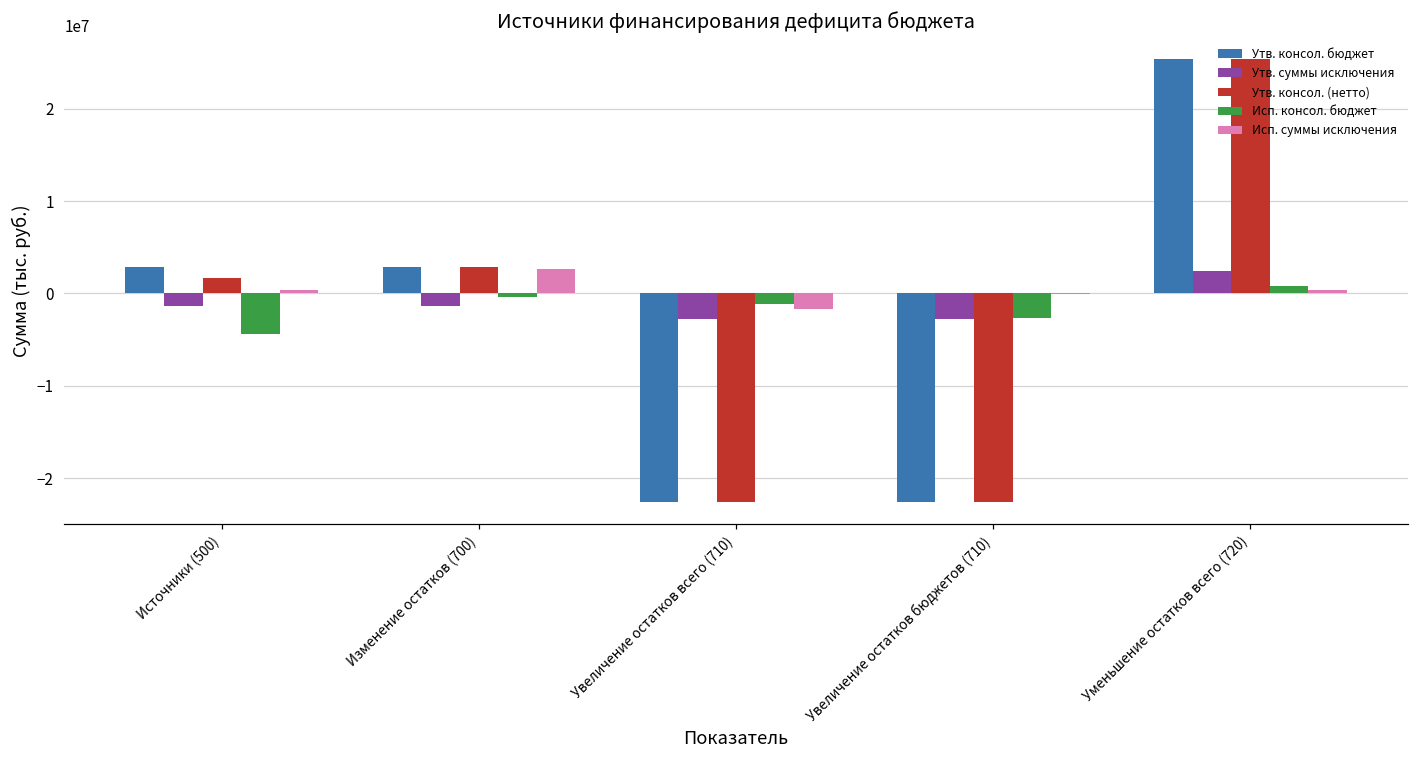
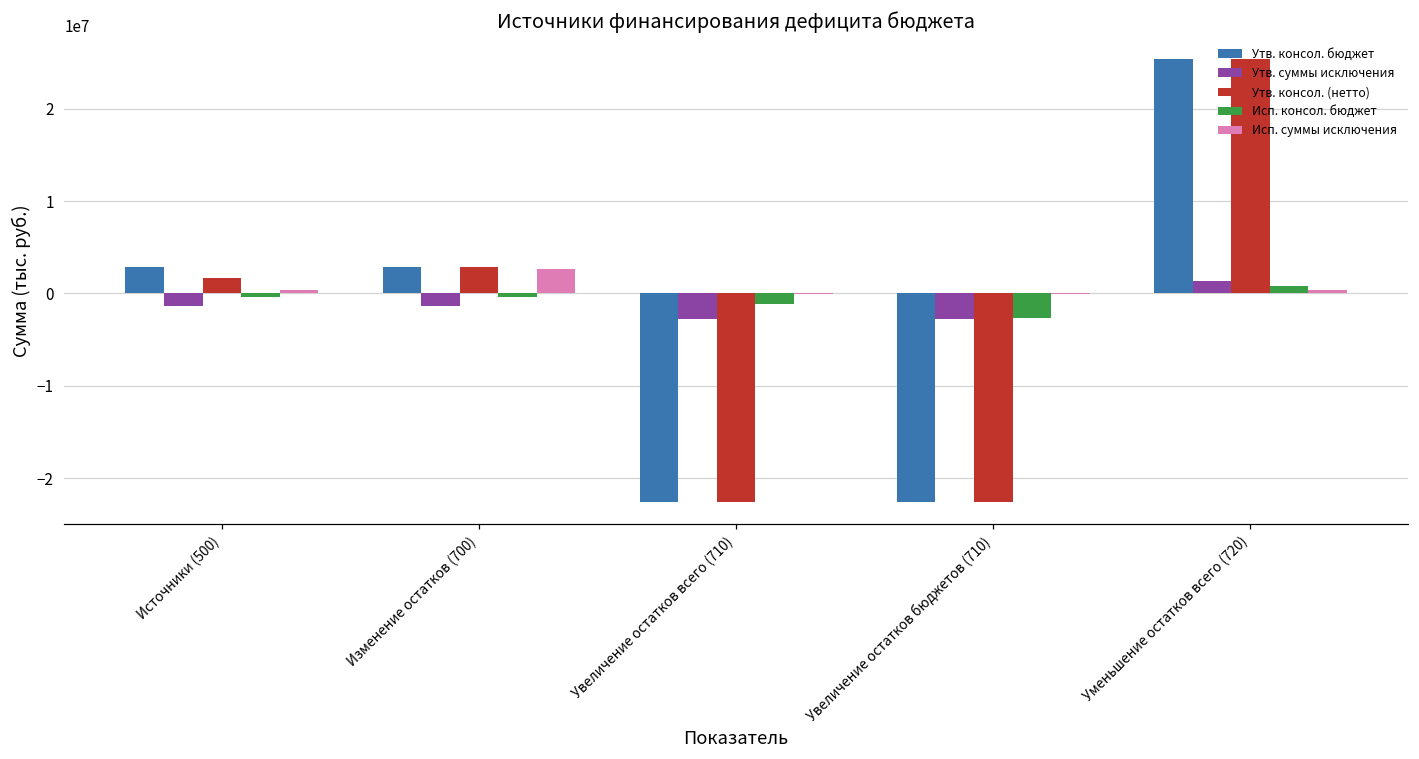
Исп. консол. бюджет, Источники (500): -4000000 -> 0
Исп. суммы исключения, Увеличение остатков всего (710): -2000000 -> 0
Утв. суммы исключения, Уменьшение остатков всего (720): 2000000 -> 1000000
